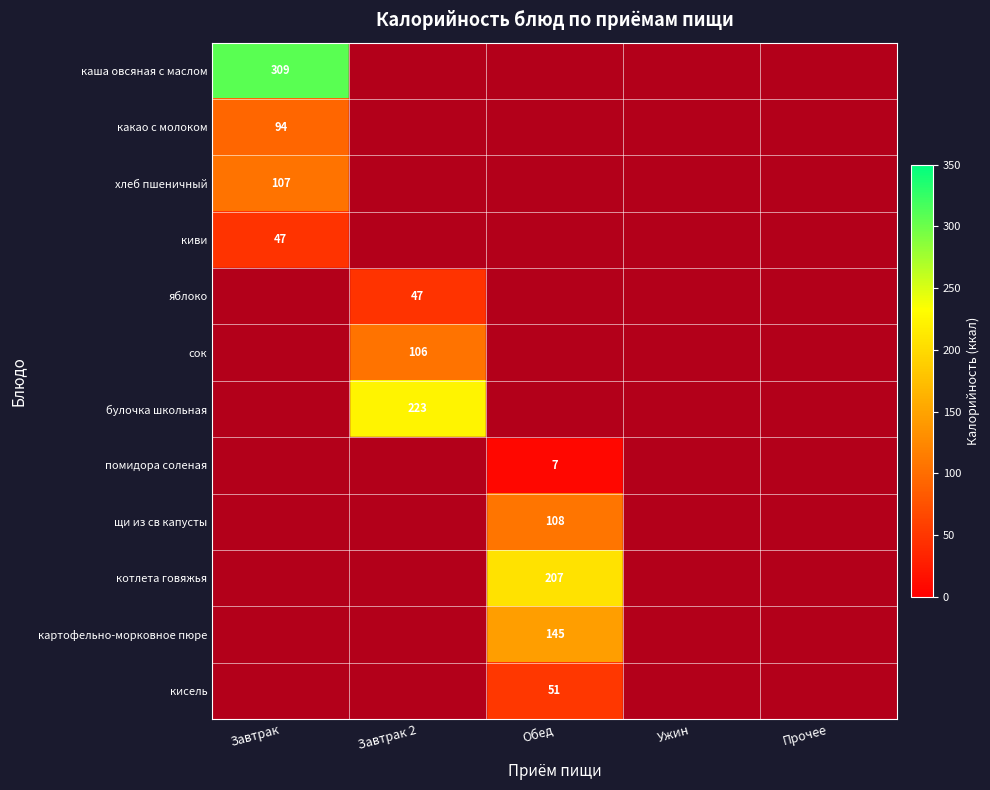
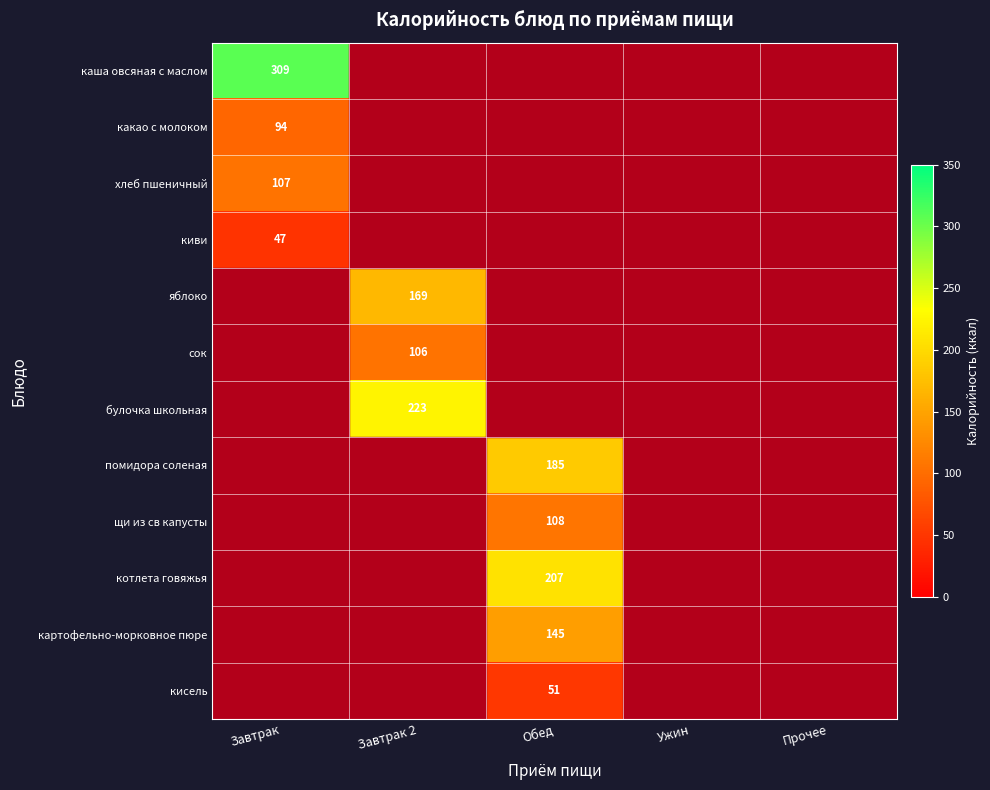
яблоко, Завтрак 2: 47 -> 169
помидора соленая, Обед: 7 -> 185
